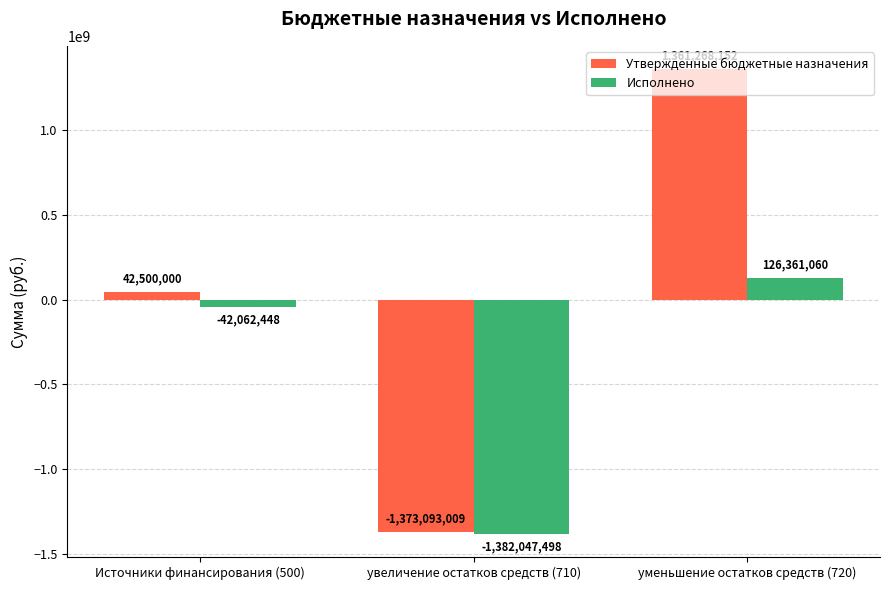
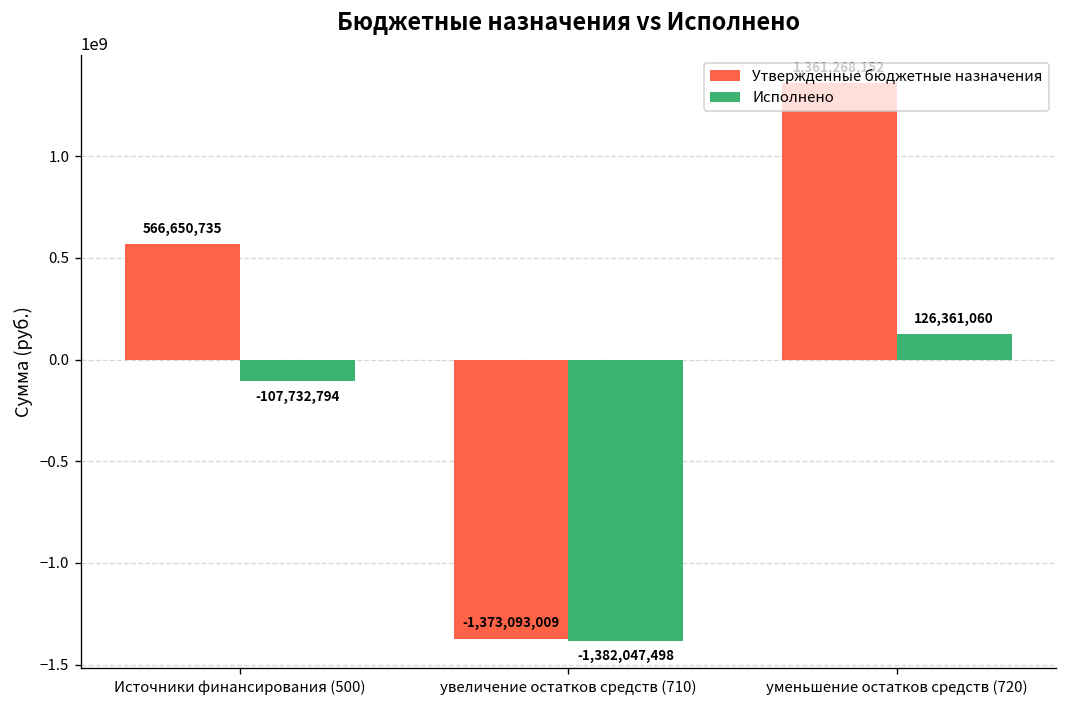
Утвержденные бюджетные назначения, Источники финансирования (500): 42,500,000 -> 566,650,735
Исполнено, Источники финансирования (500): -42,062,448 -> -107,732,794
